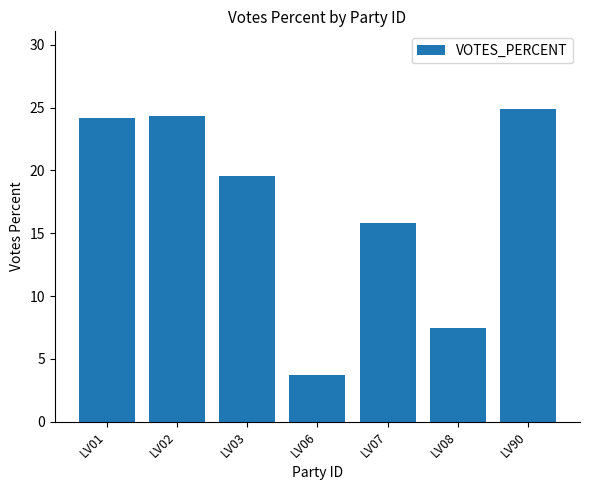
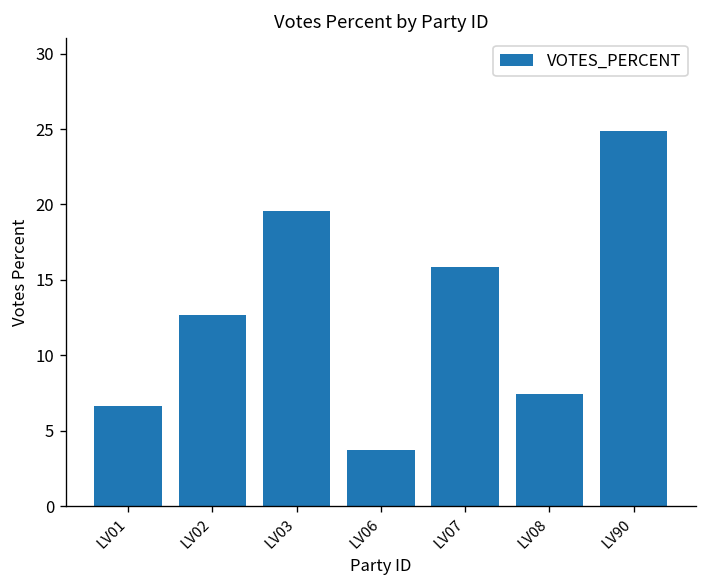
LV01: 24.2 -> 6.7
LV02: 24.3 -> 12.7
